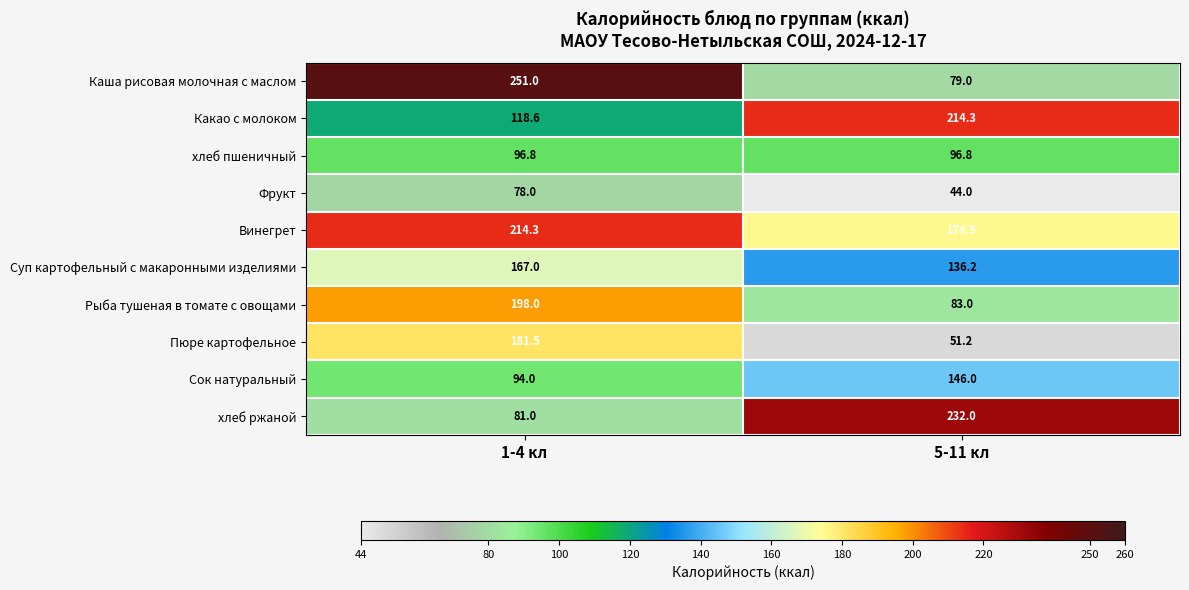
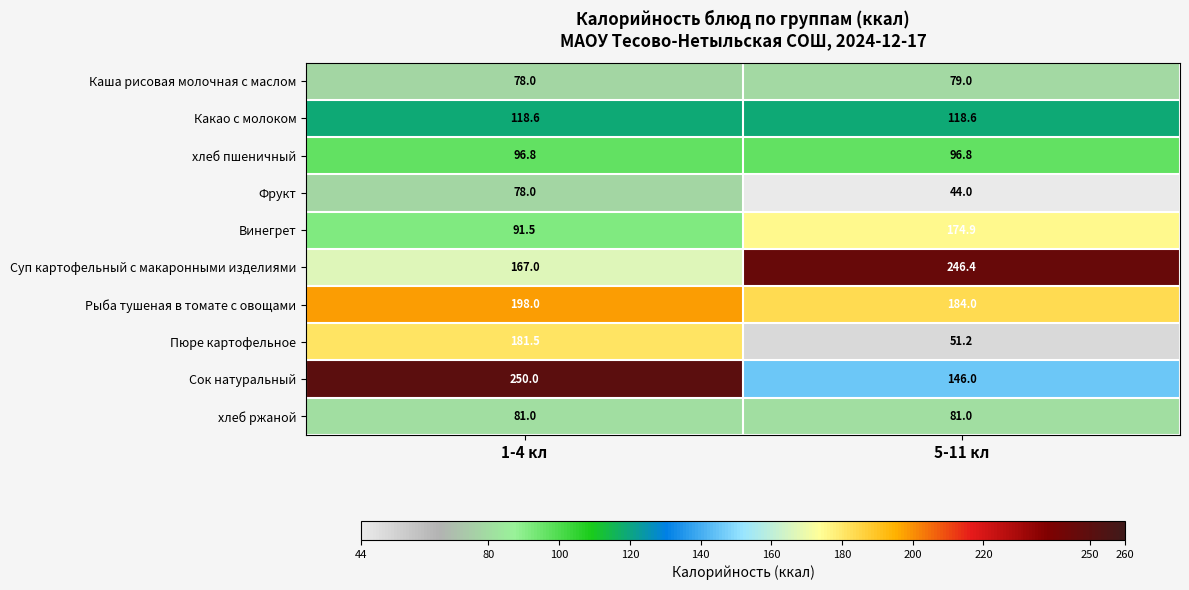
Каша рисовая молочная с маслом, 1-4 кл: 251.0 -> 78.0
Какао с молоком, 5-11 кл: 214.3 -> 118.6
Винегрет, 1-4 кл: 214.3 -> 91.5
Суп картофельный с макаронными изделиями, 5-11 кл: 136.2 -> 246.4
Рыба тушеная в томате с овощами, 5-11 кл: 83.0 -> 184.0
Сок натуральный, 1-4 кл: 94.0 -> 250.0
хлеб ржаной, 5-11 кл: 232.0 -> 81.0
